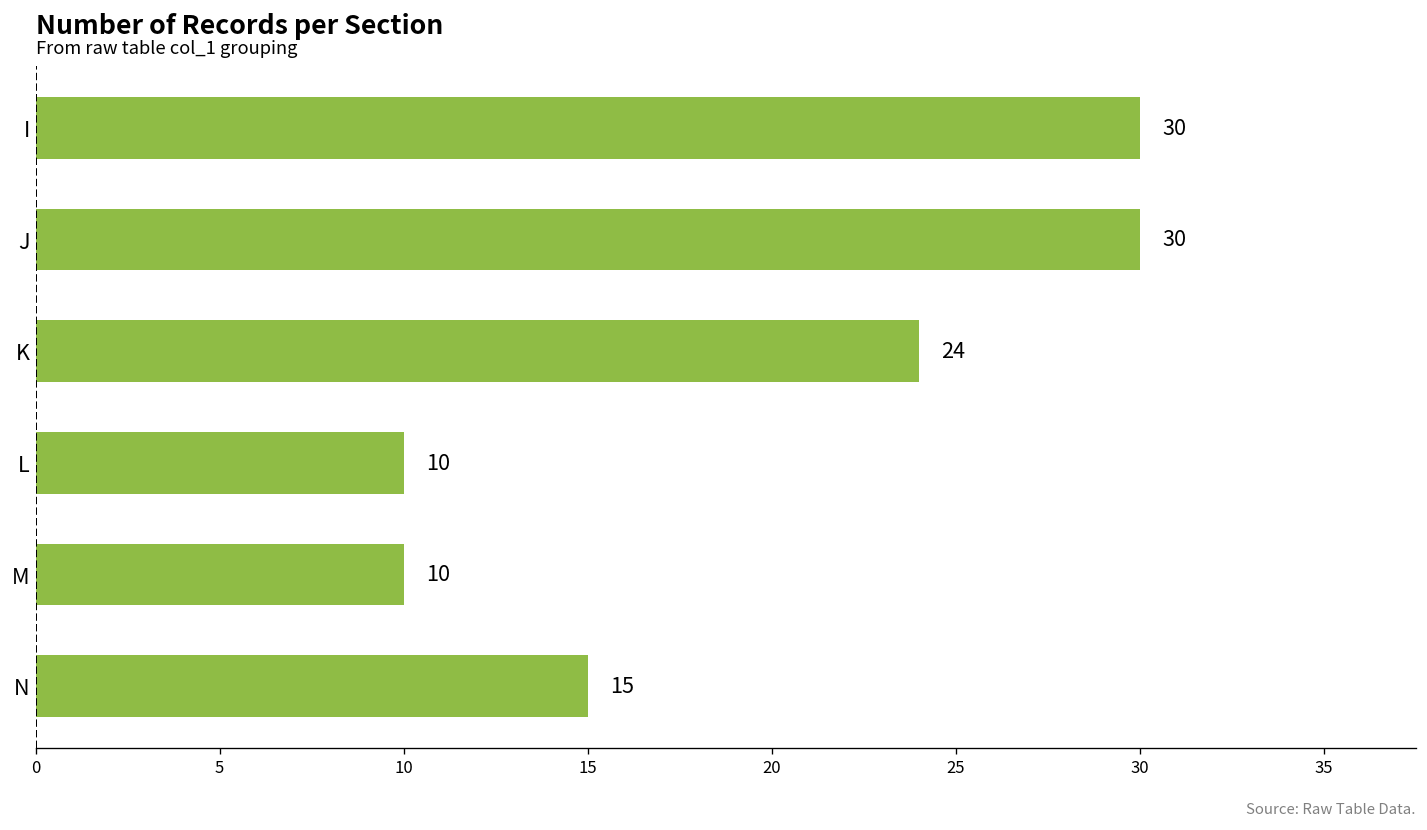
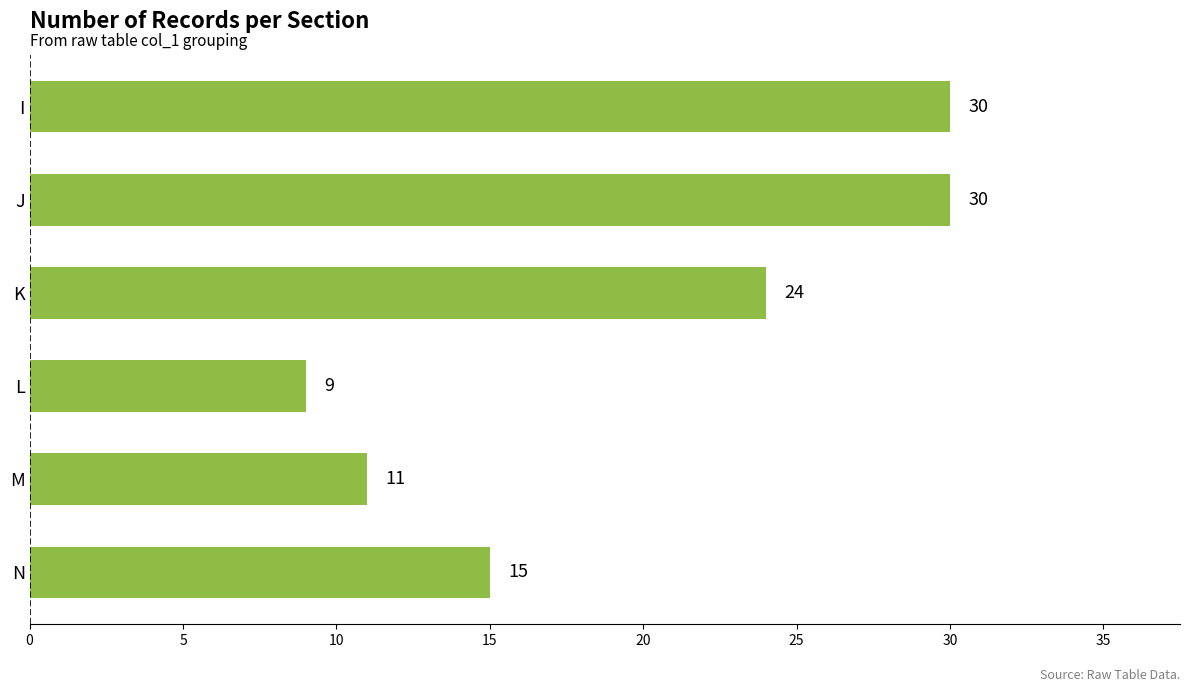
L: 10 -> 9
M: 10 -> 11
